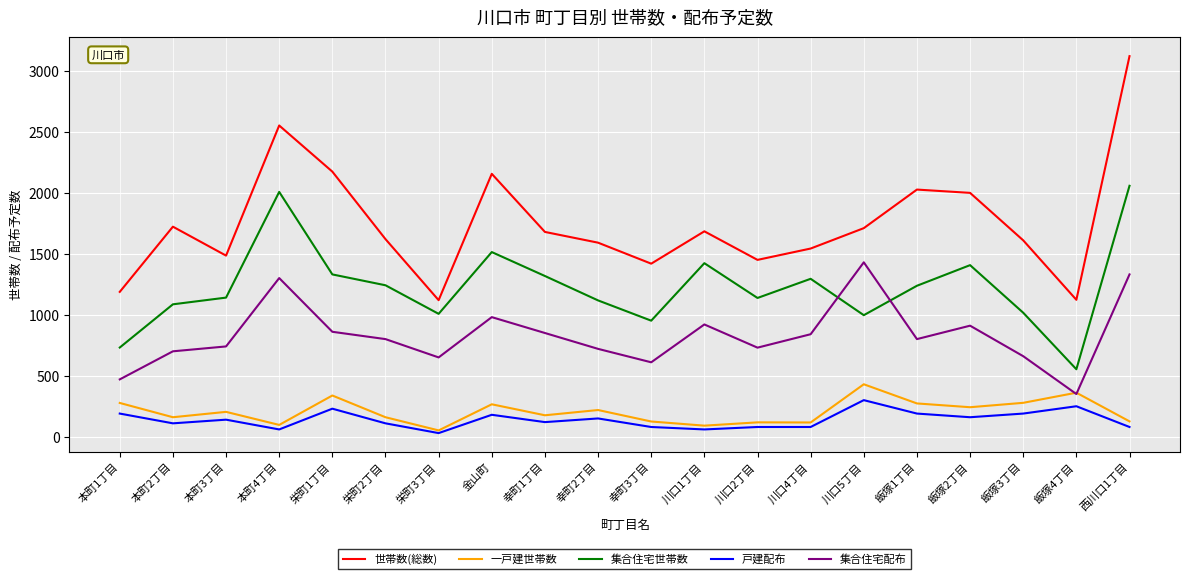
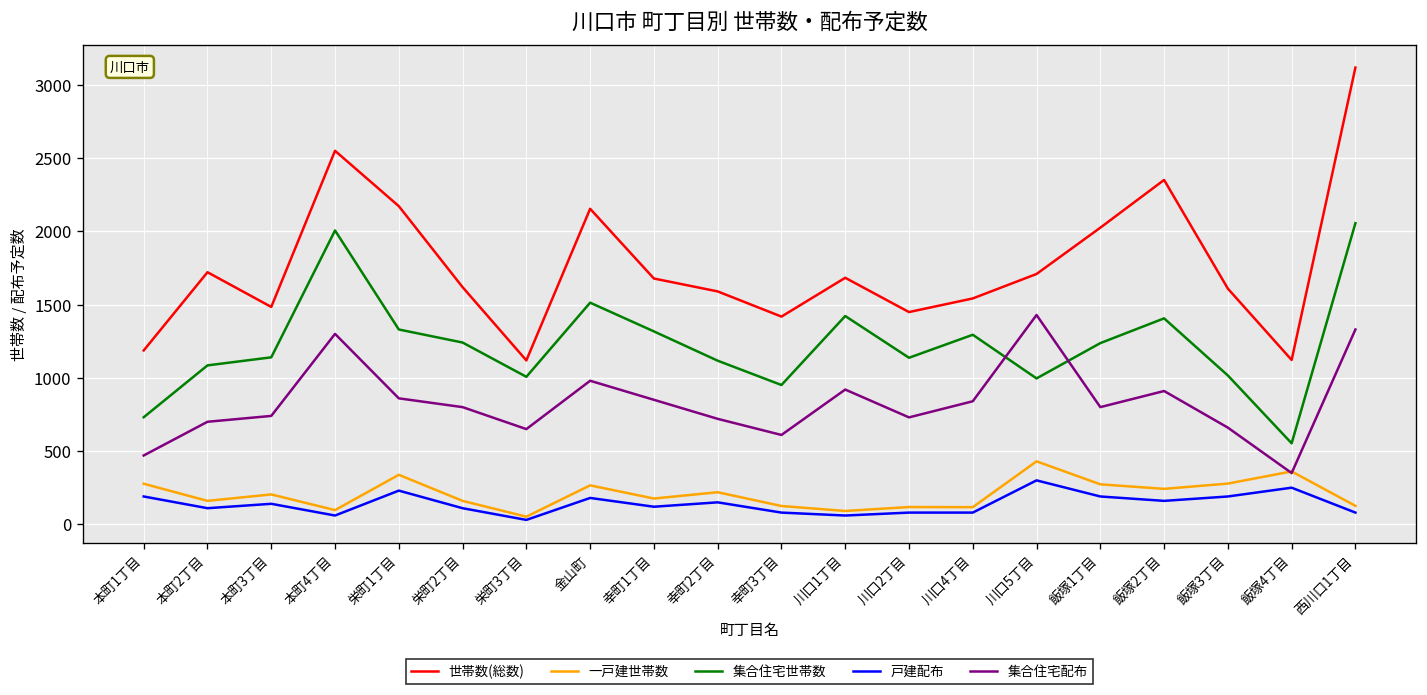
世帯数(総数), 飯塚2丁目: 2000 -> 2350
